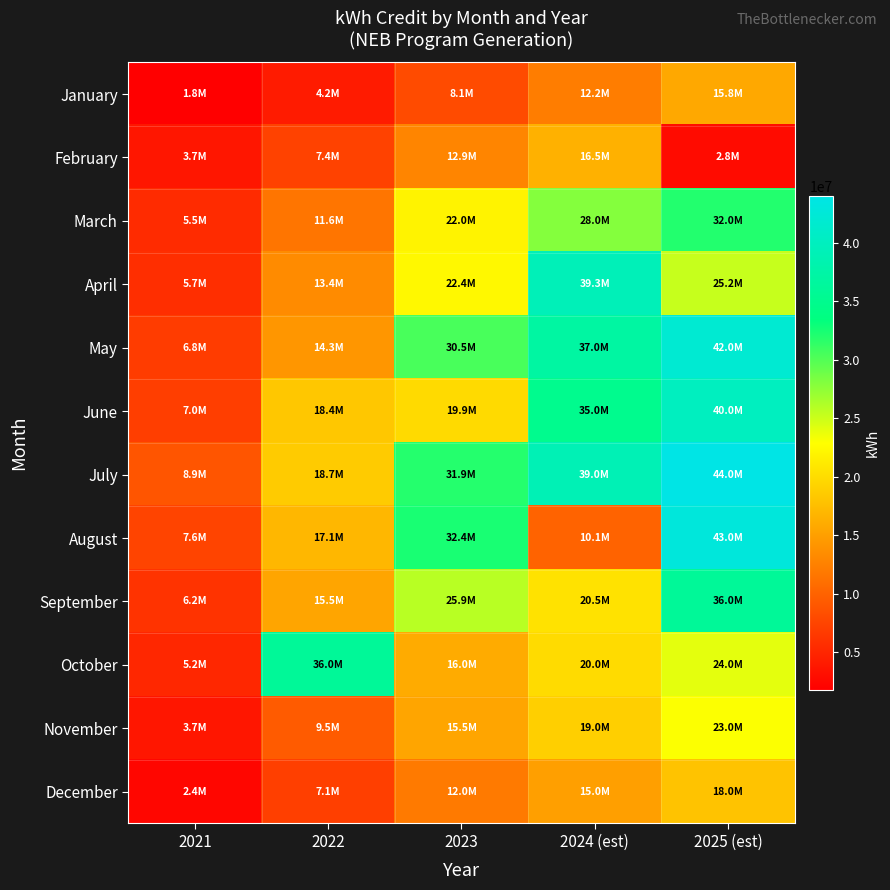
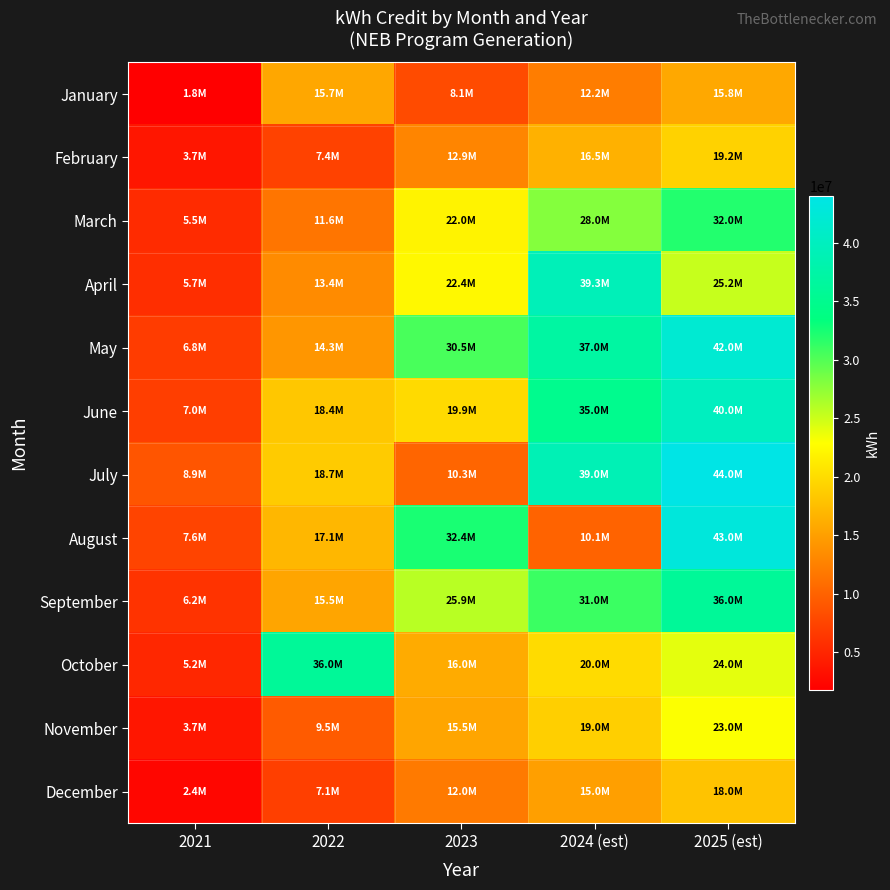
January, 2022: 4.2M -> 15.7M
February, 2025 (est): 2.8M -> 19.2M
July, 2023: 31.9M -> 10.3M
September, 2024 (est): 20.5M -> 31.0M
